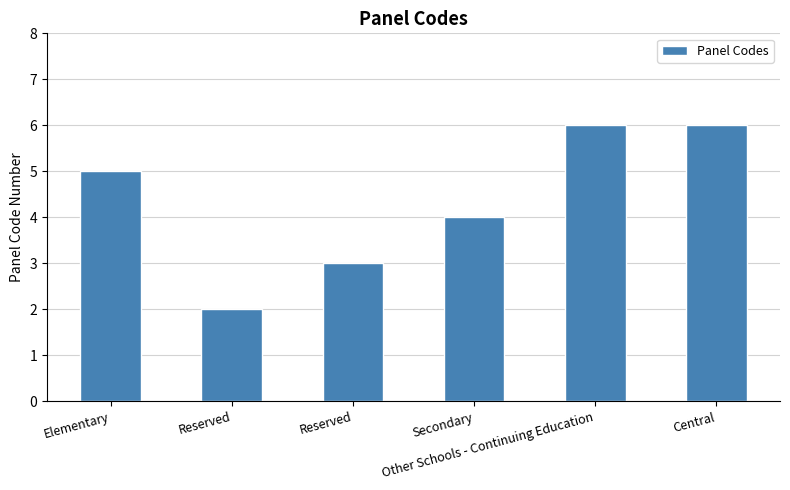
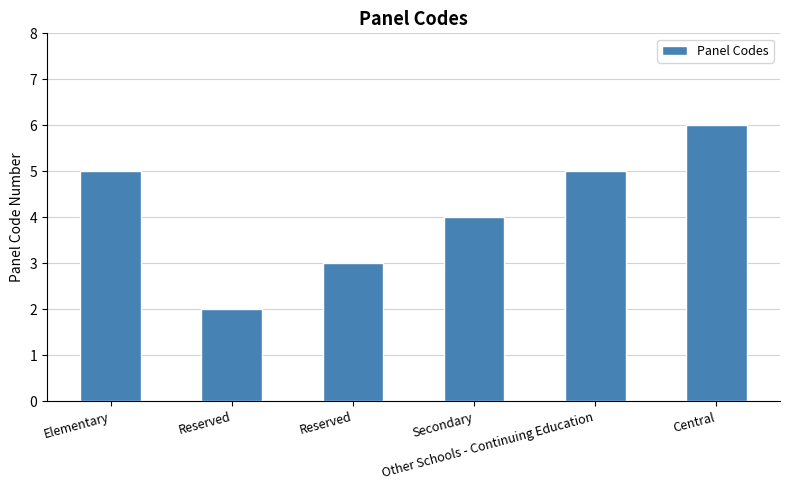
Other Schools - Continuing Education: 6 -> 5
